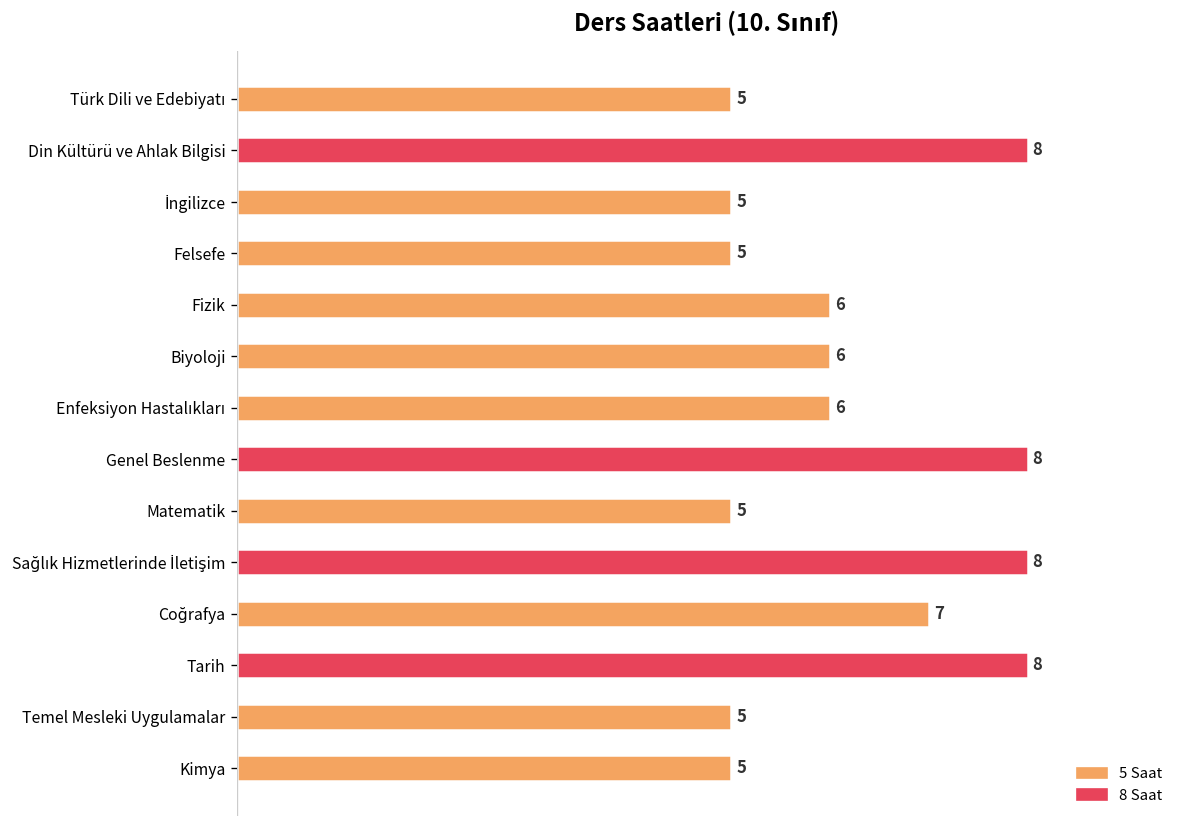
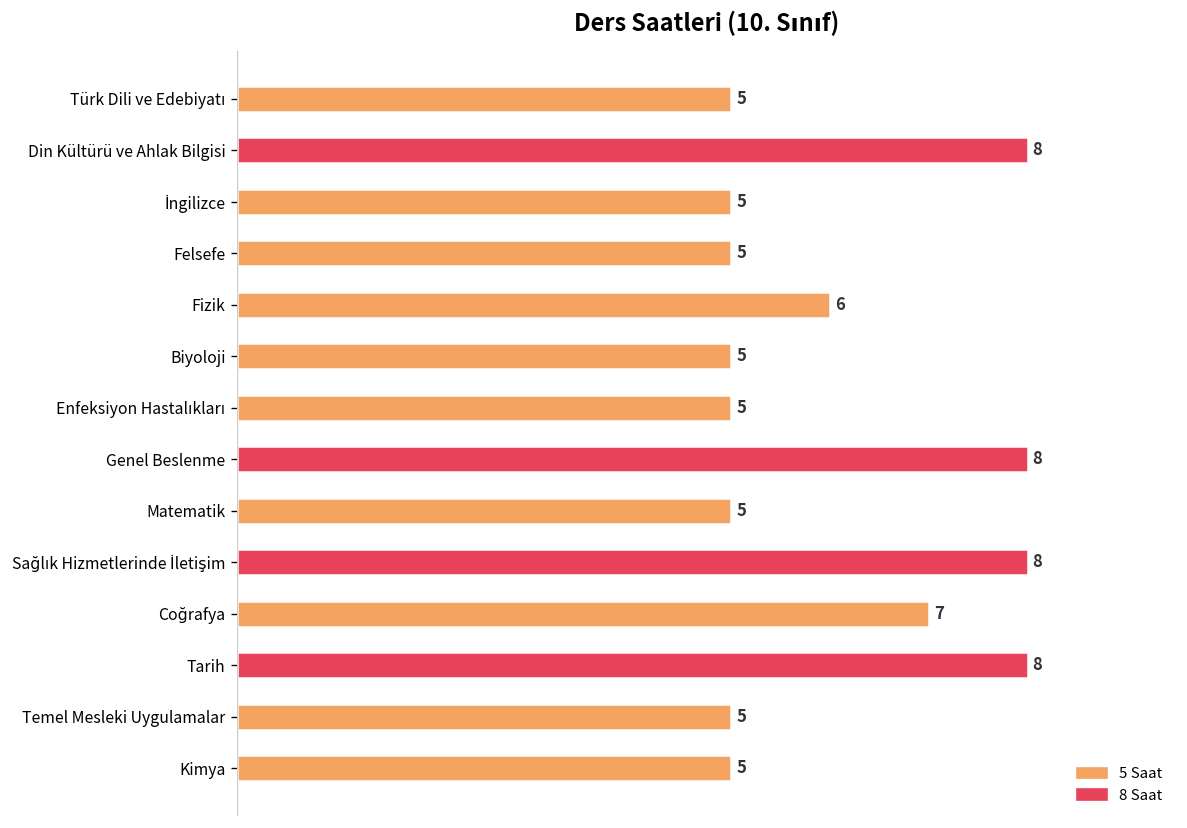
Biyoloji: 6 -> 5
Enfeksiyon Hastalıkları: 6 -> 5
